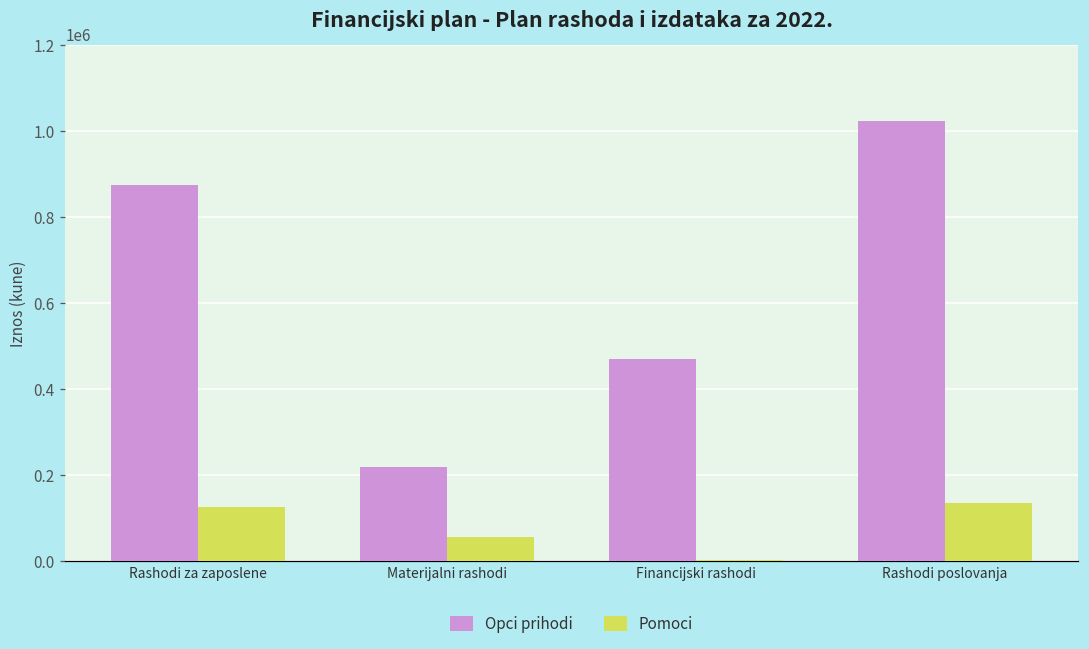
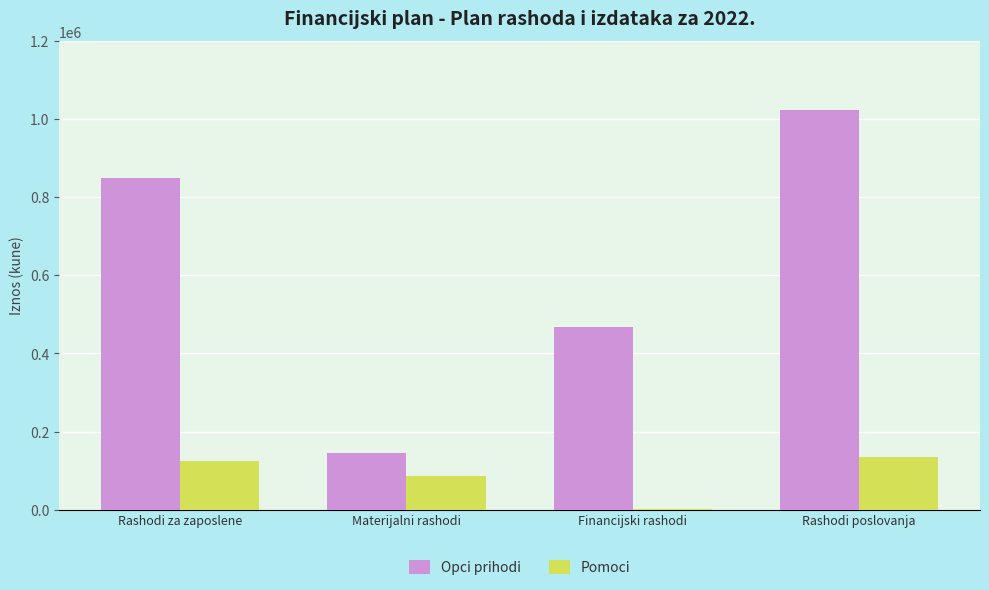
Opci prihodi, Rashodi za zaposlene: 870000 -> 850000
Opci prihodi, Materijalni rashodi: 220000 -> 150000
Pomoci, Materijalni rashodi: 60000 -> 90000
